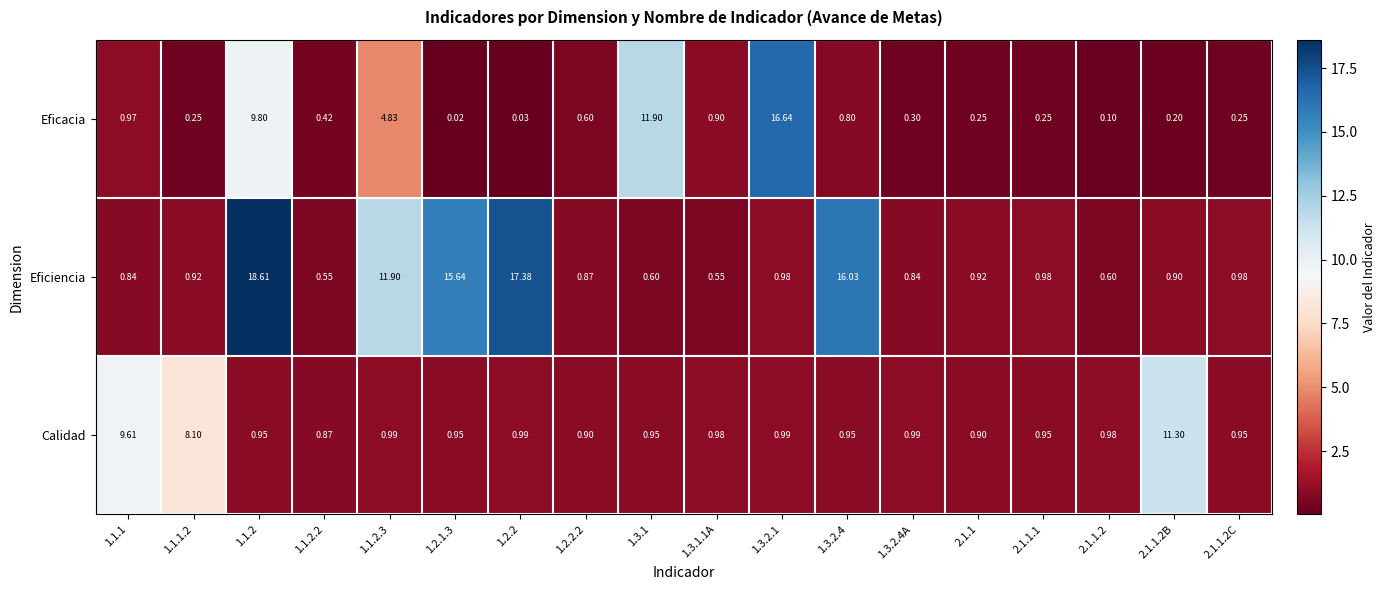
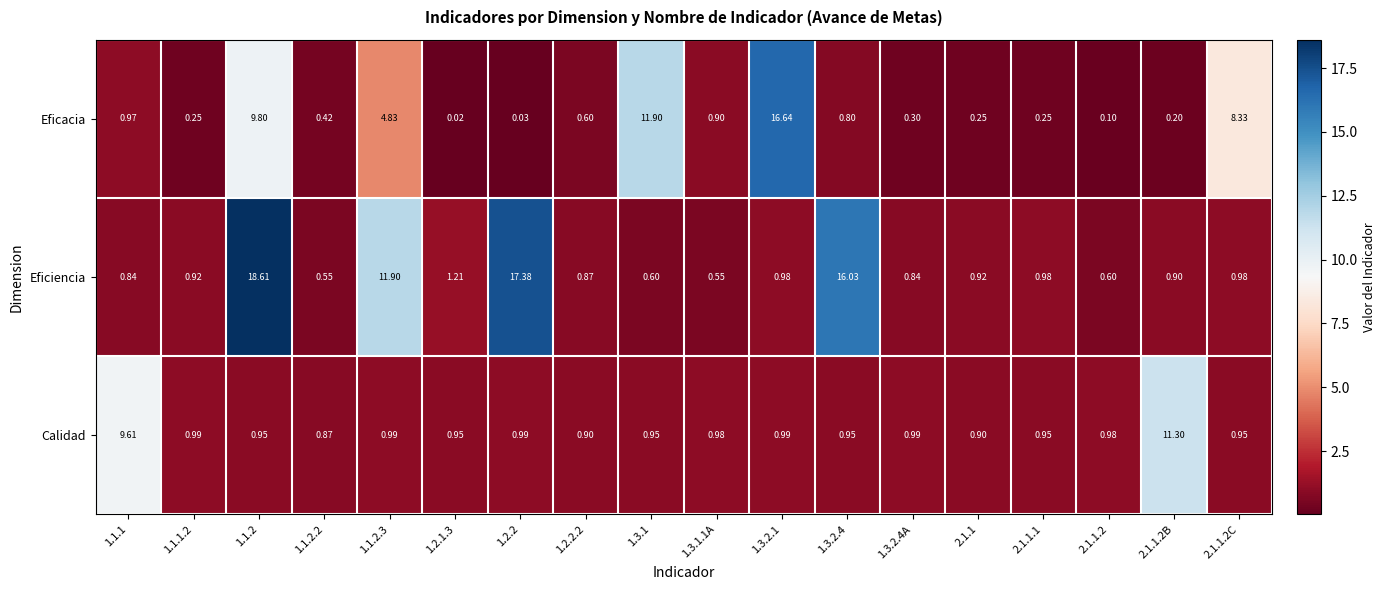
Eficacia, 2.1.1.2C: 0.25 -> 8.33
Eficiencia, 1.2.1.3: 15.64 -> 1.21
Calidad, 1.1.1.2: 8.10 -> 0.99
